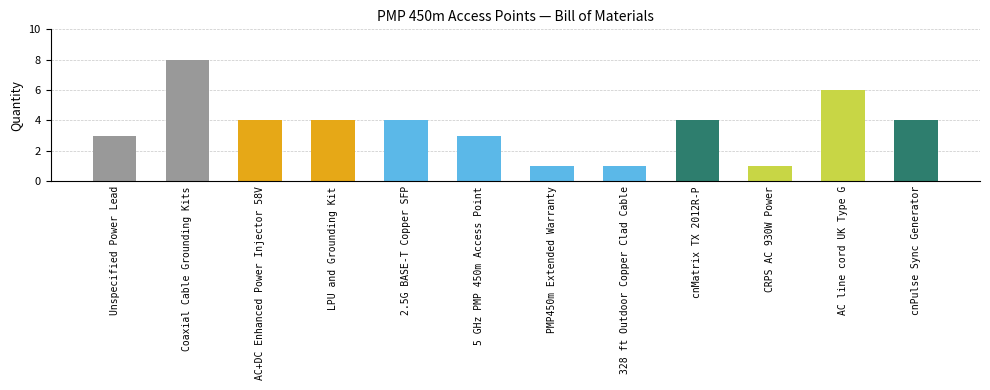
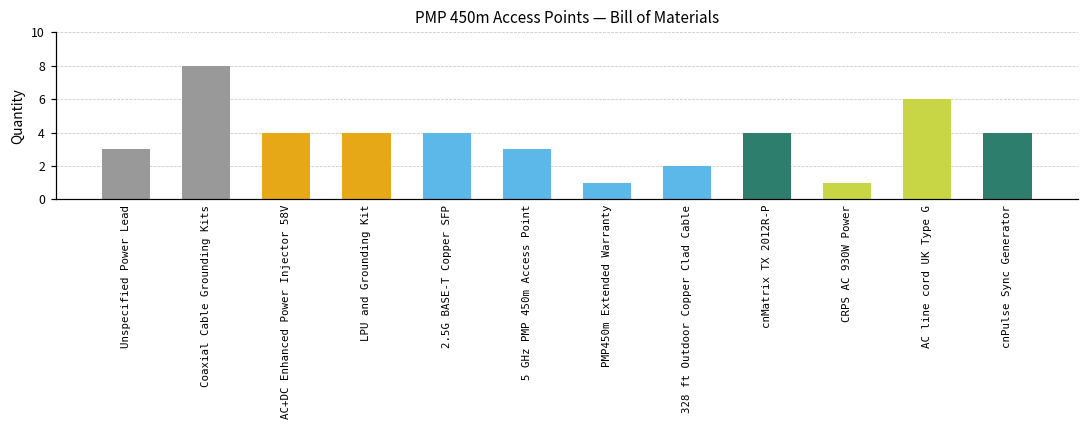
328 ft Outdoor Copper Clad Cable: 1 -> 2
